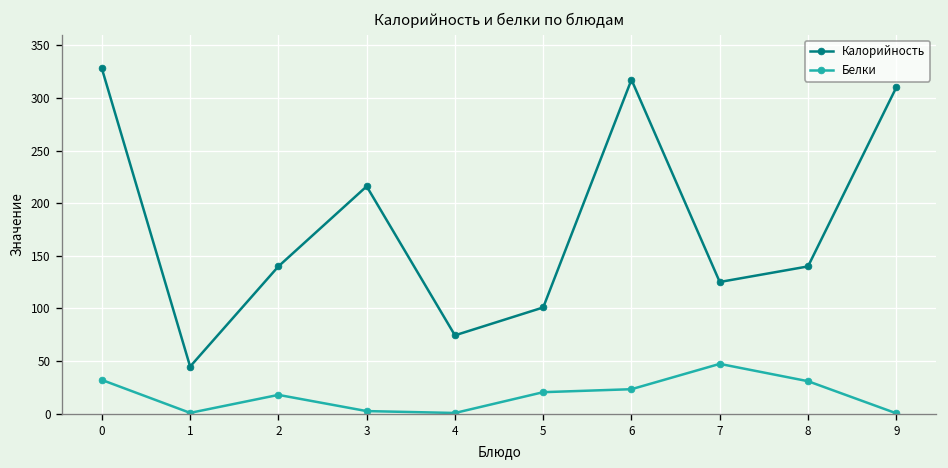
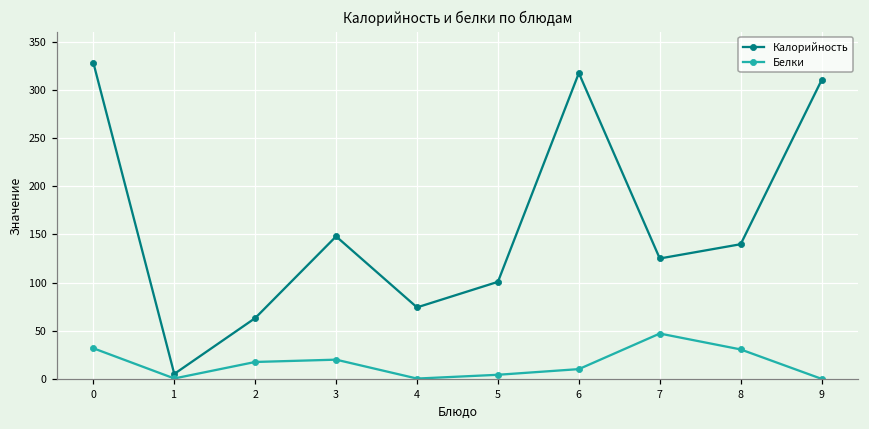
Калорийность, 1: 40 -> 10
Калорийность, 2: 140 -> 60
Калорийность, 3: 220 -> 150
Белки, 3: 0 -> 20
Белки, 5: 20 -> 0
Белки, 6: 20 -> 10
